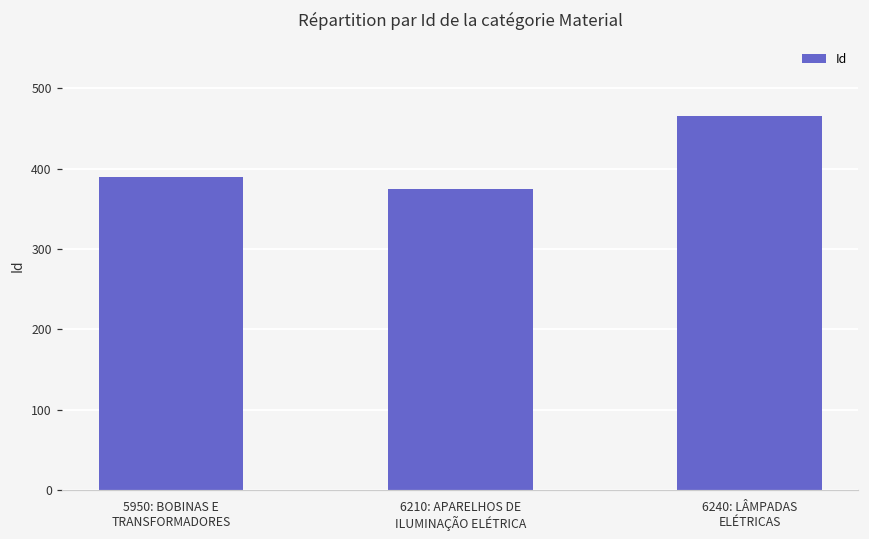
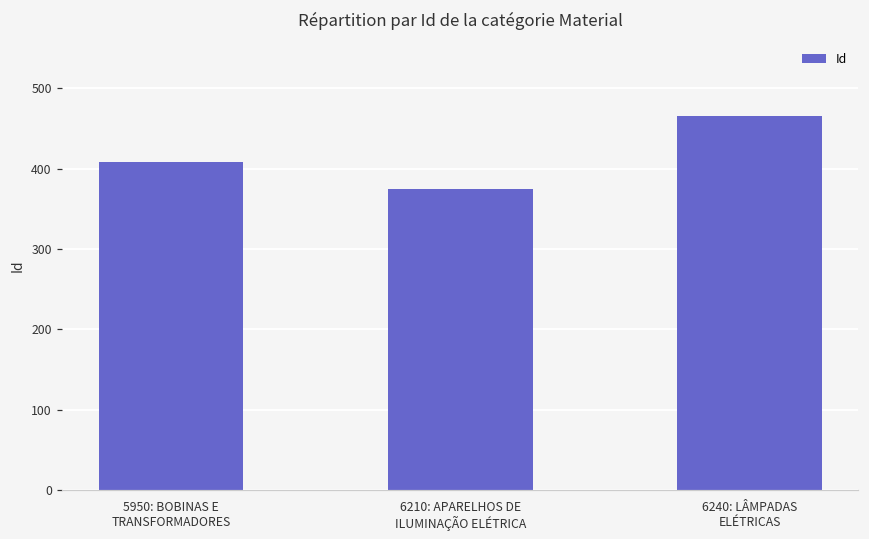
5950: BOBINAS E TRANSFORMADORES: 390 -> 410
